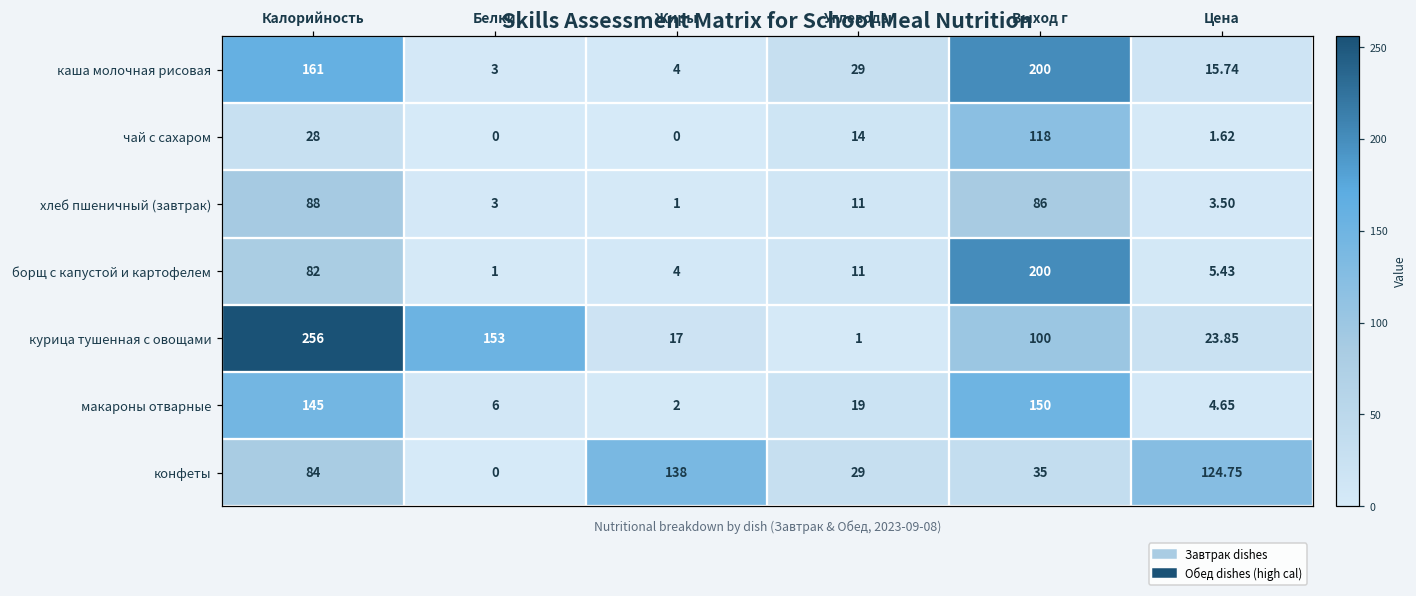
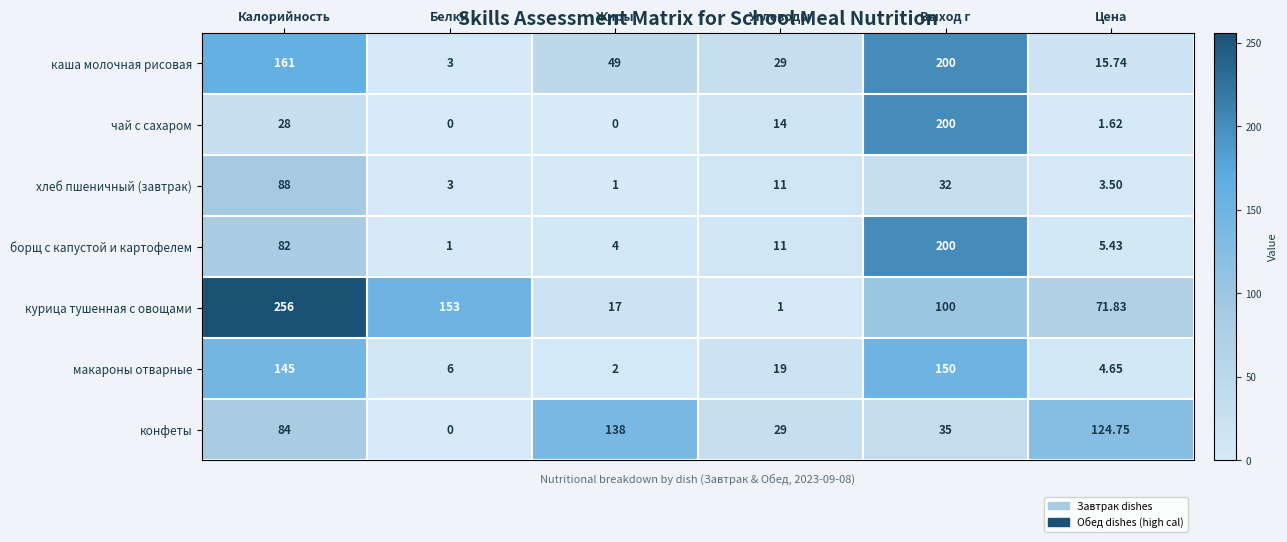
каша молочная рисовая, Жиры: 4 -> 49
чай с сахаром, Выход г: 118 -> 200
хлеб пшеничный (завтрак), Выход г: 86 -> 32
курица тушенная с овощами, Цена: 23.85 -> 71.83
